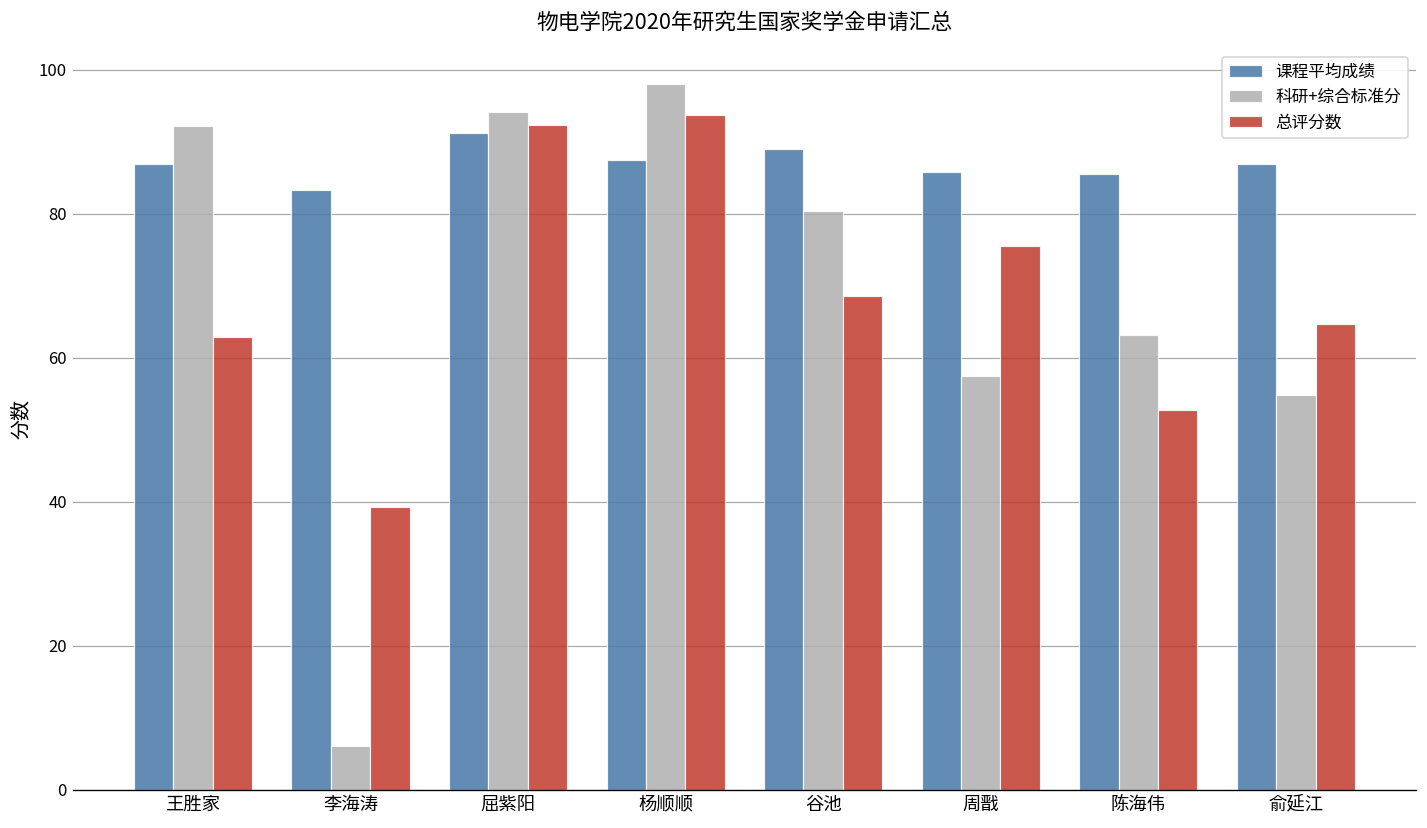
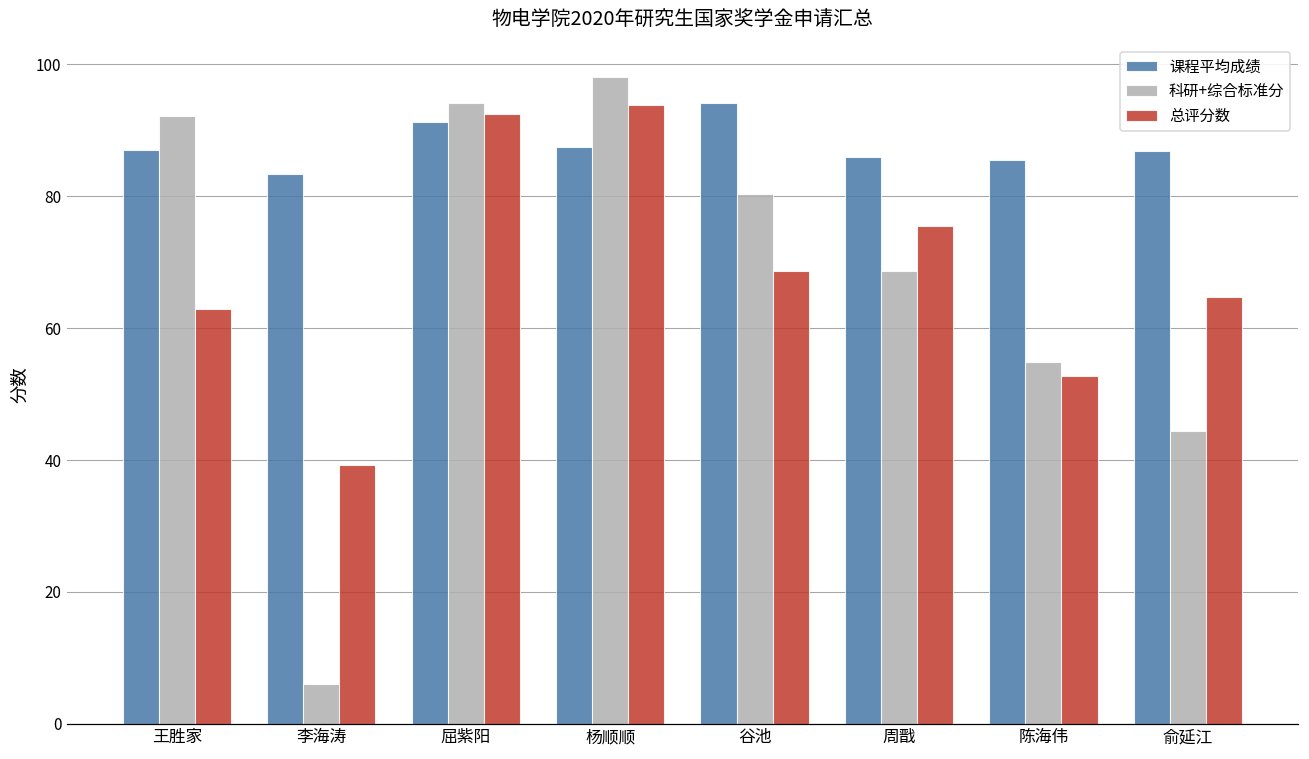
课程平均成绩, 谷池: 89 -> 94
科研+综合标准分, 周戬: 58 -> 69
科研+综合标准分, 陈海伟: 63 -> 55
科研+综合标准分, 俞延江: 55 -> 44
